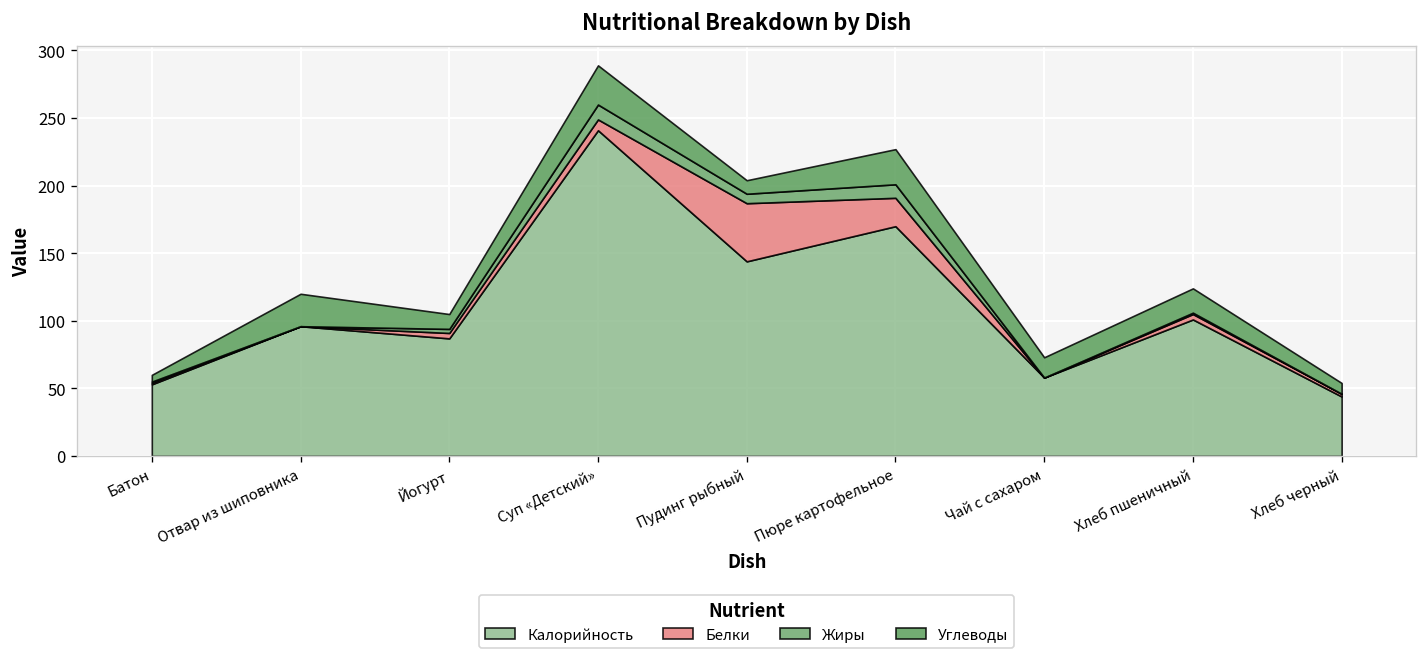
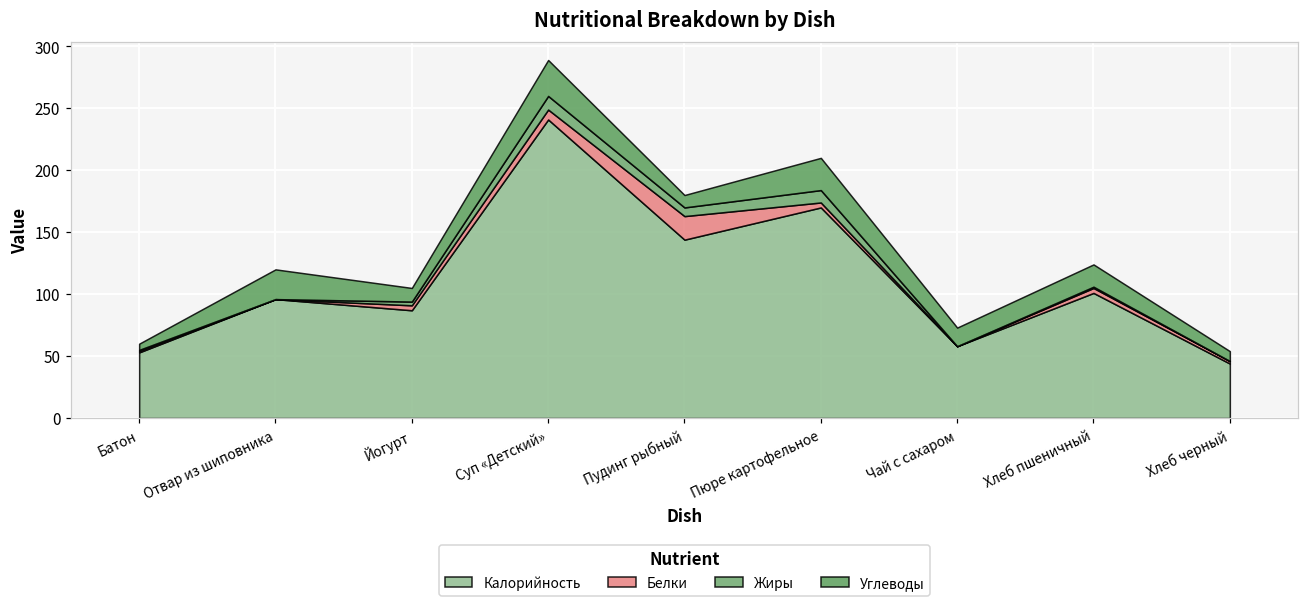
Белки, Пудинг рыбный: 43 -> 19
Белки, Пюре картофельное: 21 -> 4
